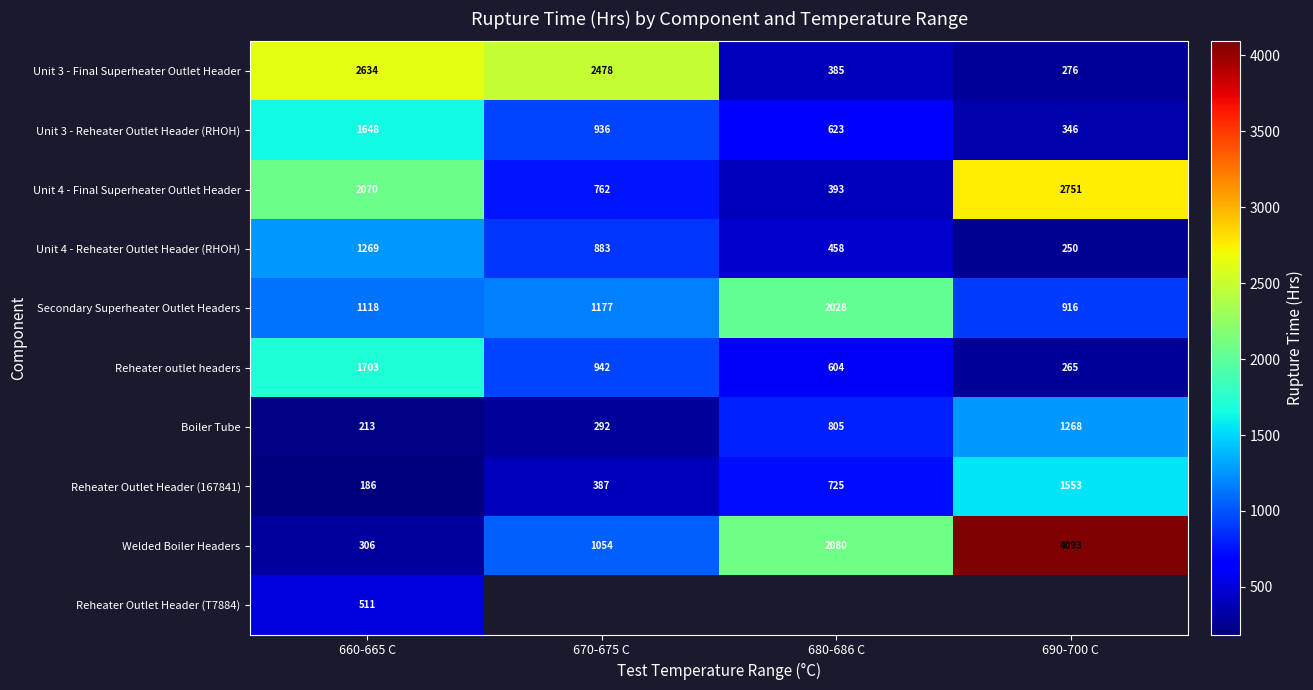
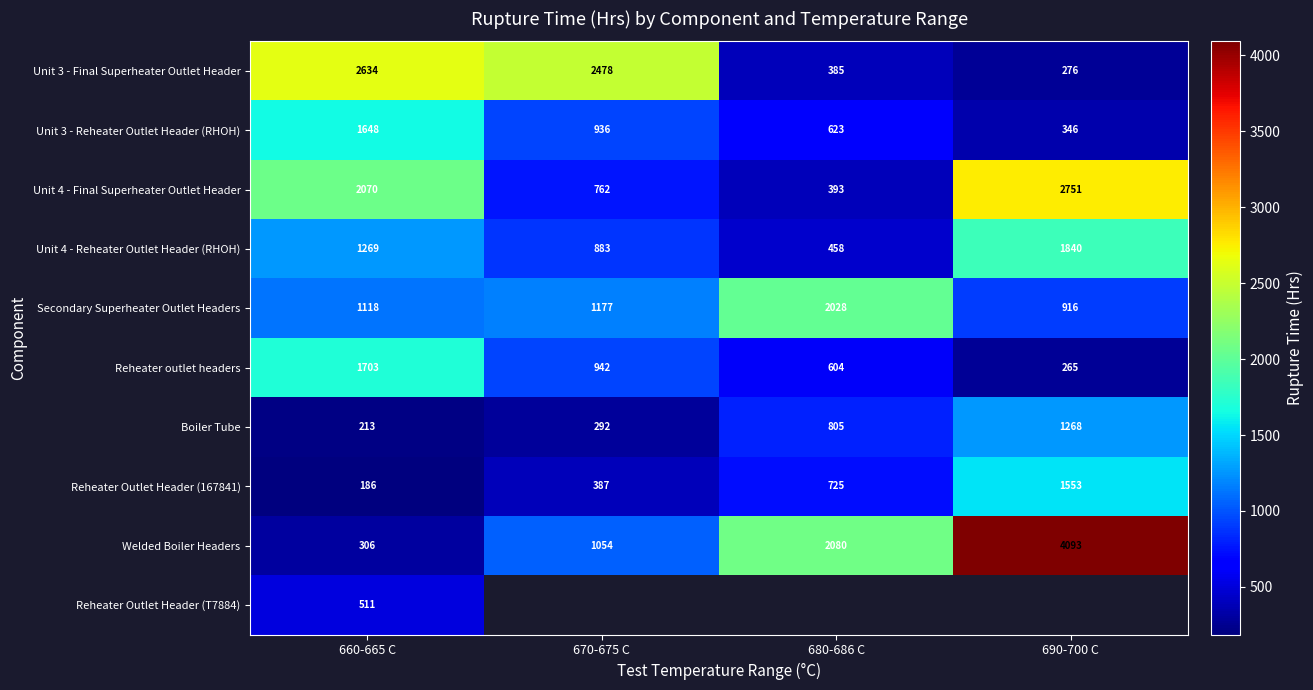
Unit 4 - Reheater Outlet Header (RHOH), 690-700 C: 250 -> 1840
